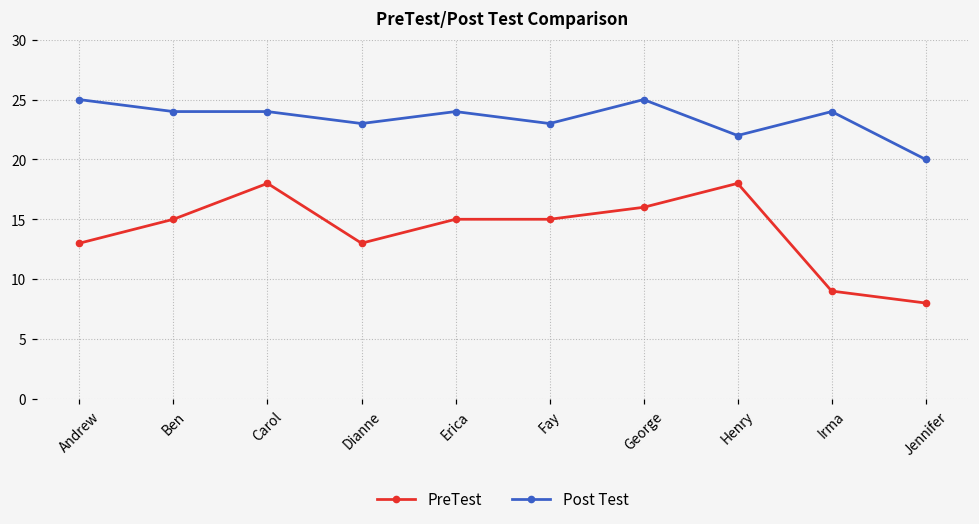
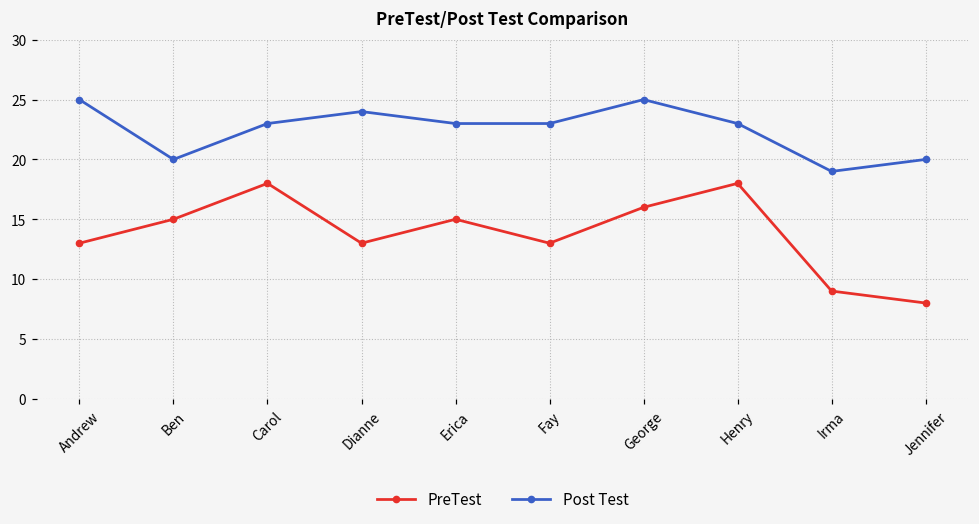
Post Test, Ben: 24 -> 20
Post Test, Carol: 24 -> 23
Post Test, Dianne: 23 -> 24
Post Test, Erica: 24 -> 23
PreTest, Fay: 15 -> 13
Post Test, Henry: 22 -> 23
Post Test, Irma: 24 -> 19
